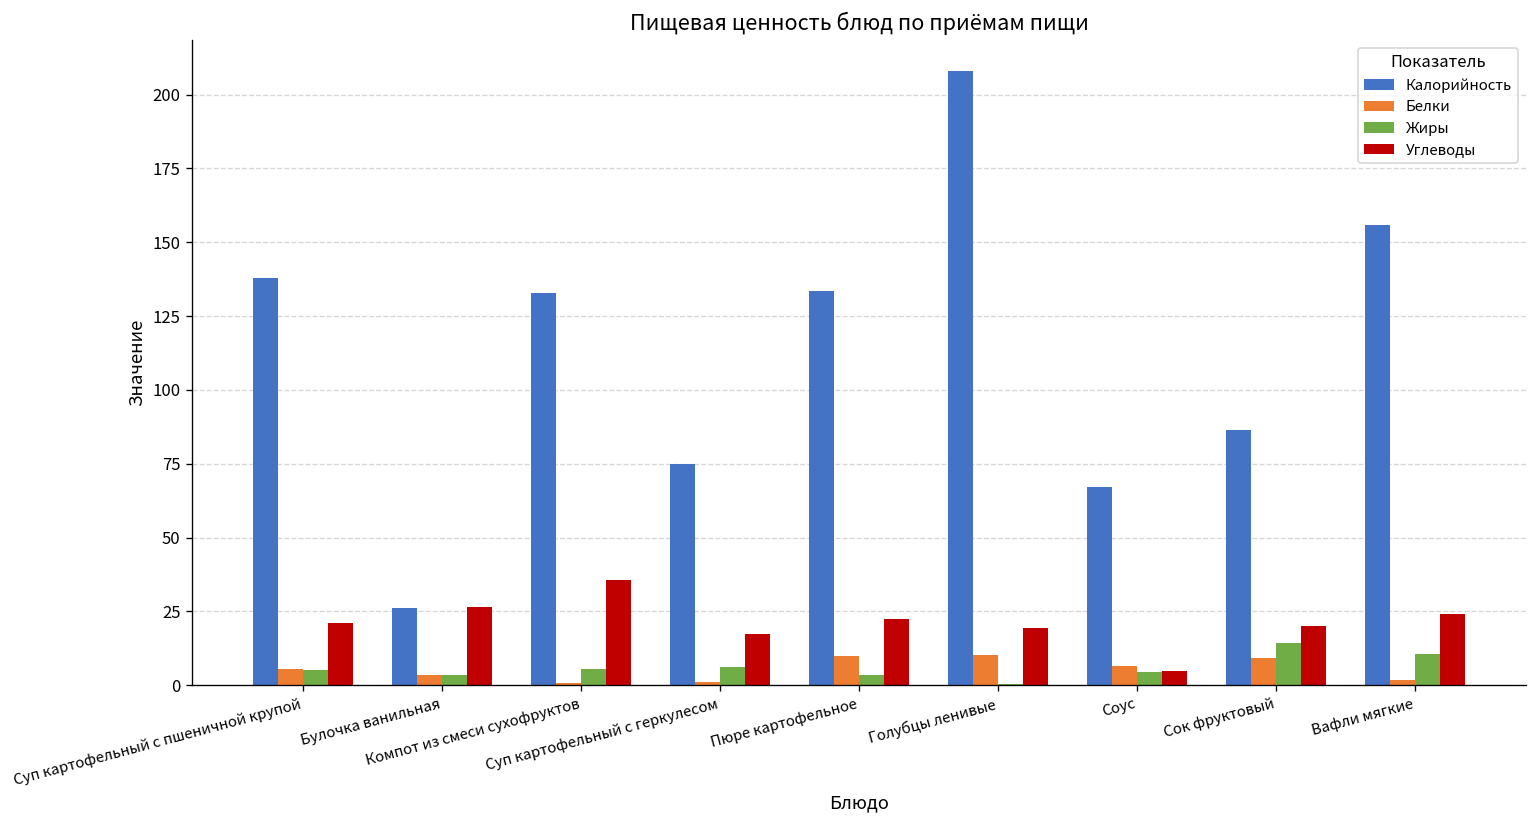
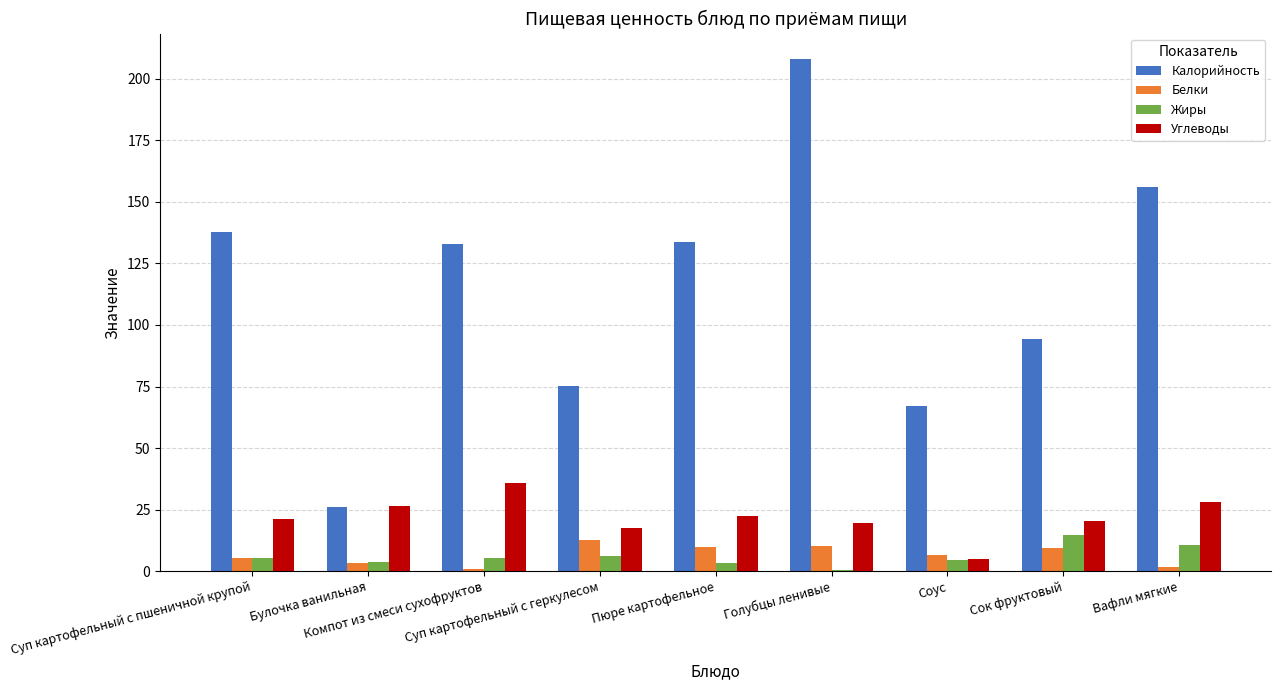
Белки, Суп картофельный с геркулесом: 1 -> 13
Калорийность, Сок фруктовый: 87 -> 94
Углеводы, Вафли мягкие: 24 -> 28
